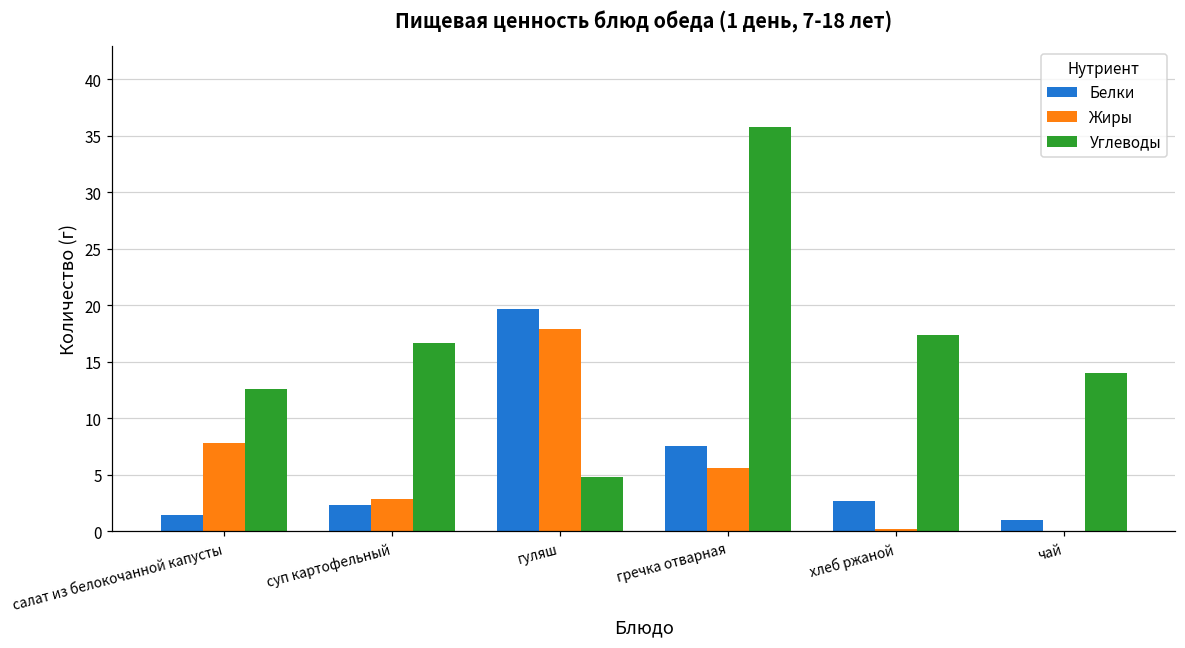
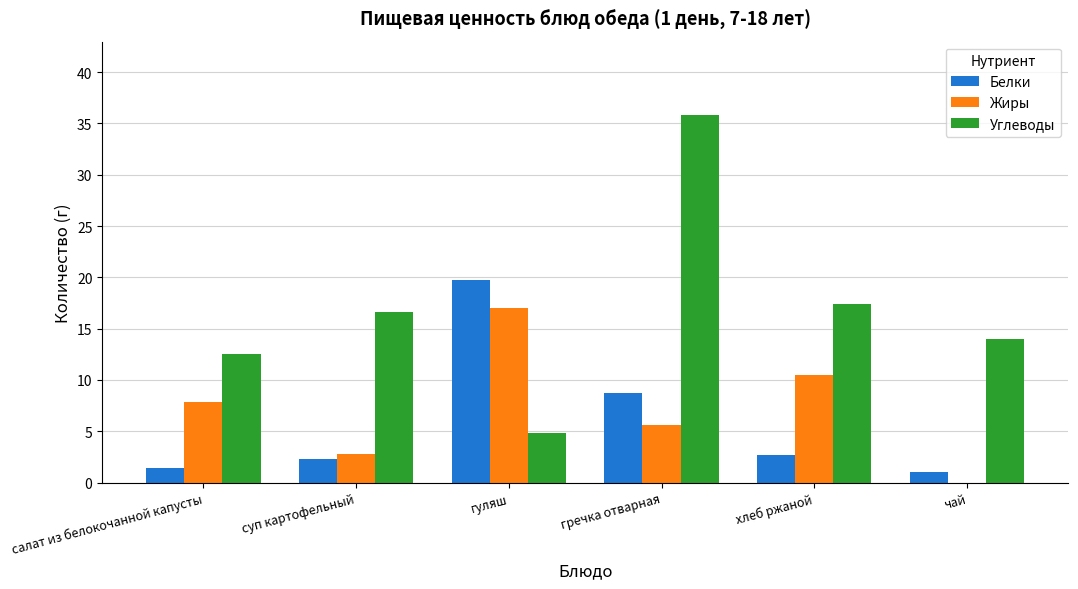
Жиры, гуляш: 17.9 -> 17.0
Белки, гречка отварная: 7.5 -> 8.7
Жиры, хлеб ржаной: 0.2 -> 10.5
